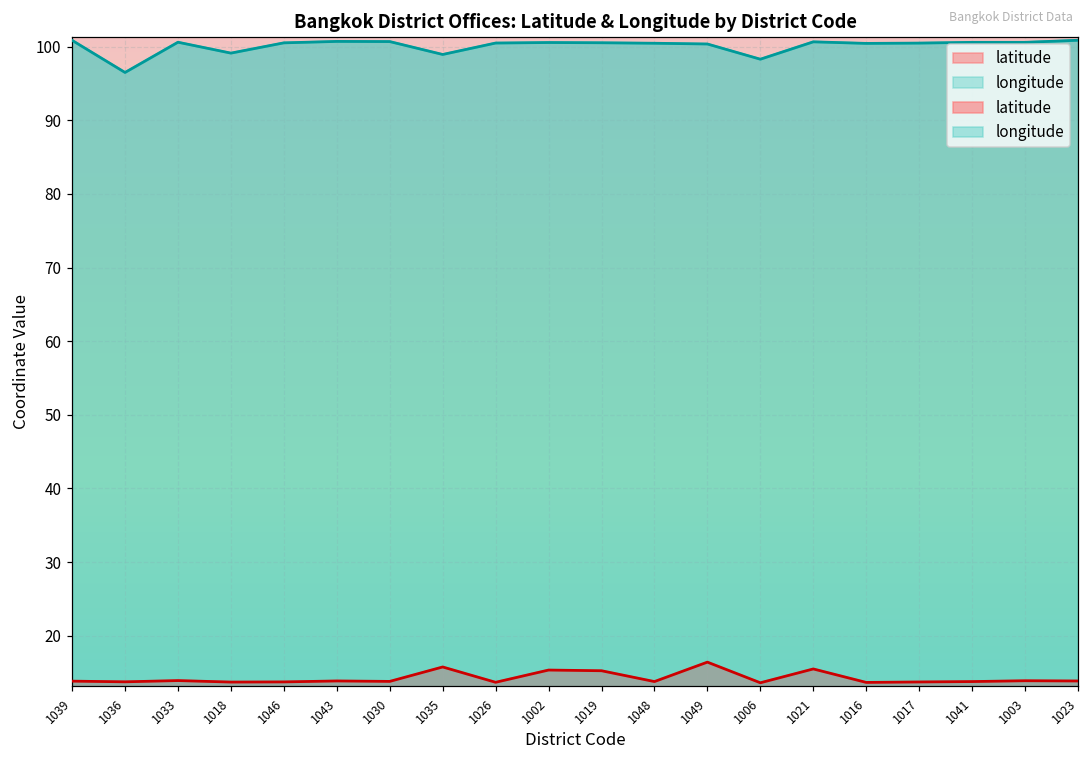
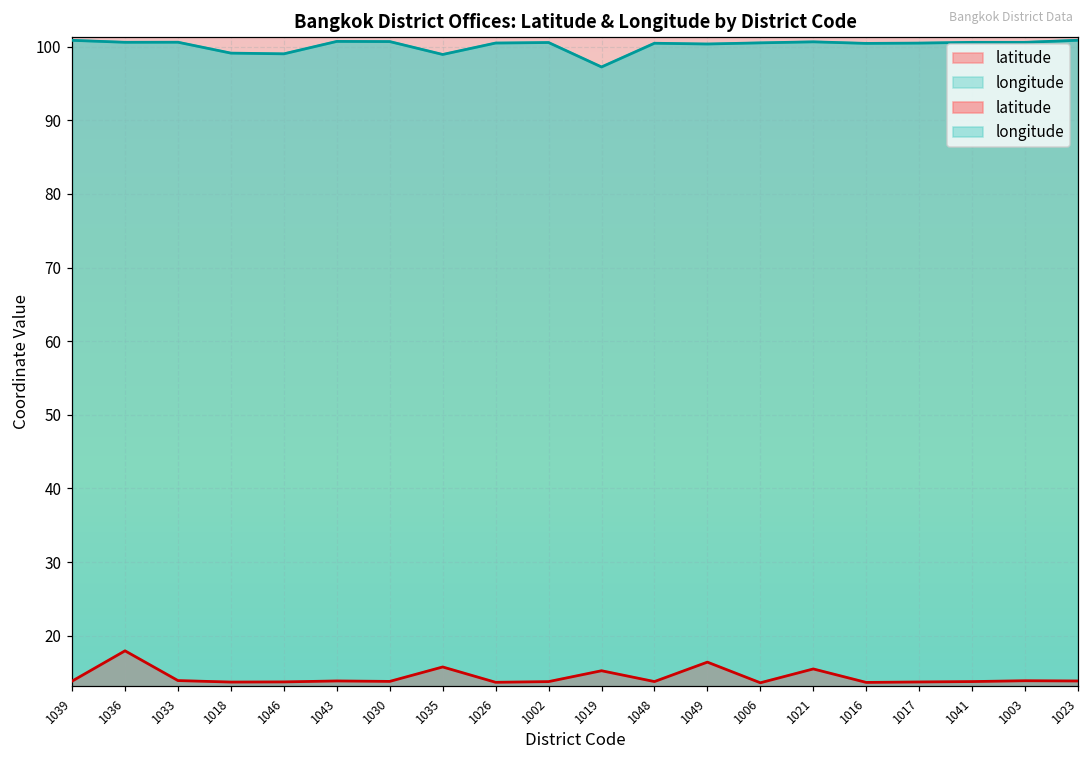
latitude, 1036: 14 -> 18
longitude, 1036: 96 -> 101
longitude, 1046: 101 -> 99
latitude, 1002: 15 -> 14
longitude, 1019: 101 -> 97
longitude, 1006: 98 -> 101
